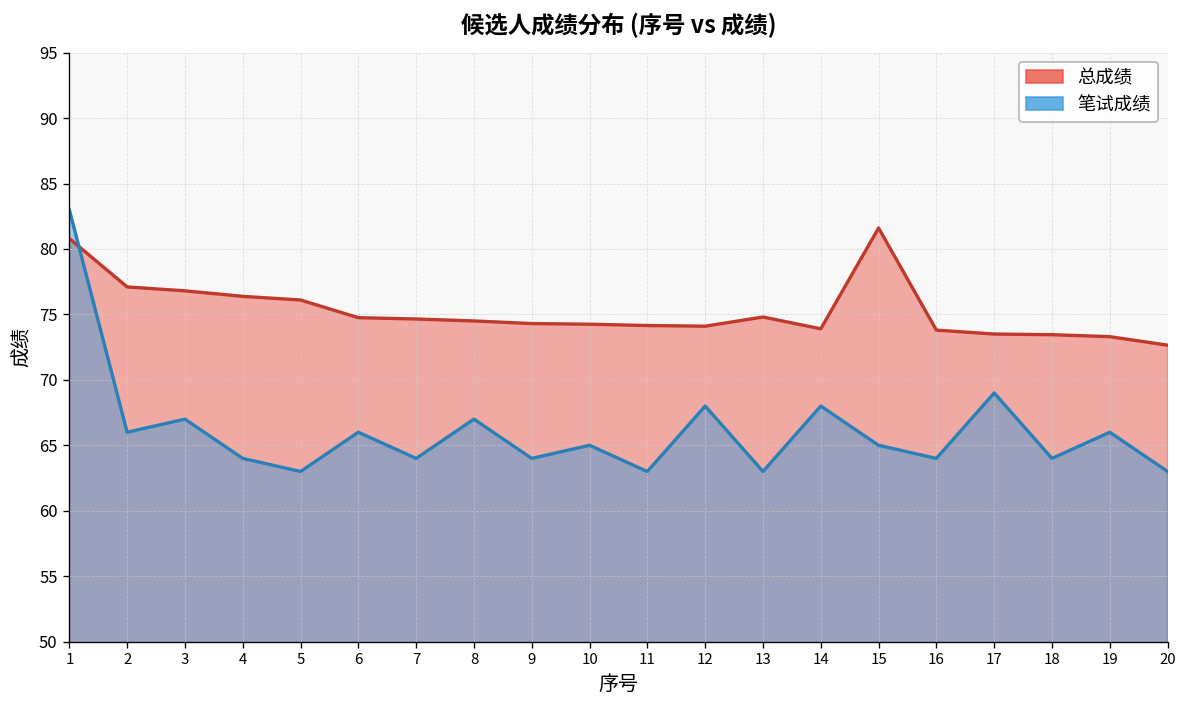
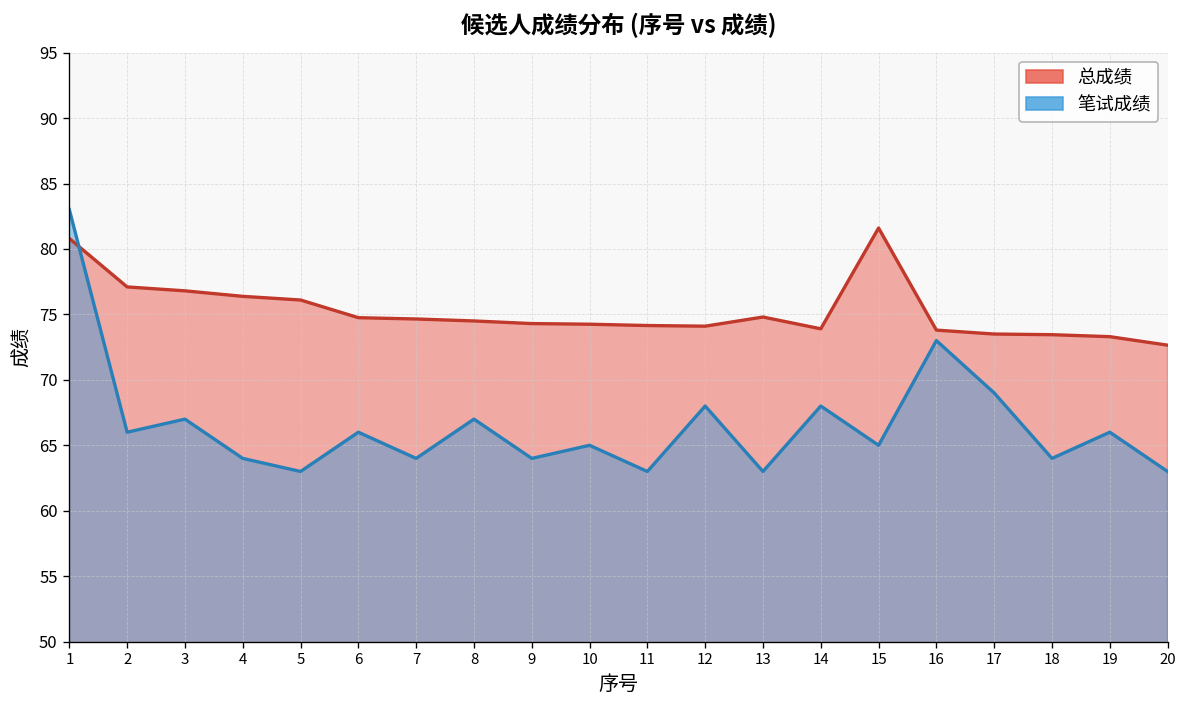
笔试成绩, 16: 64 -> 73
